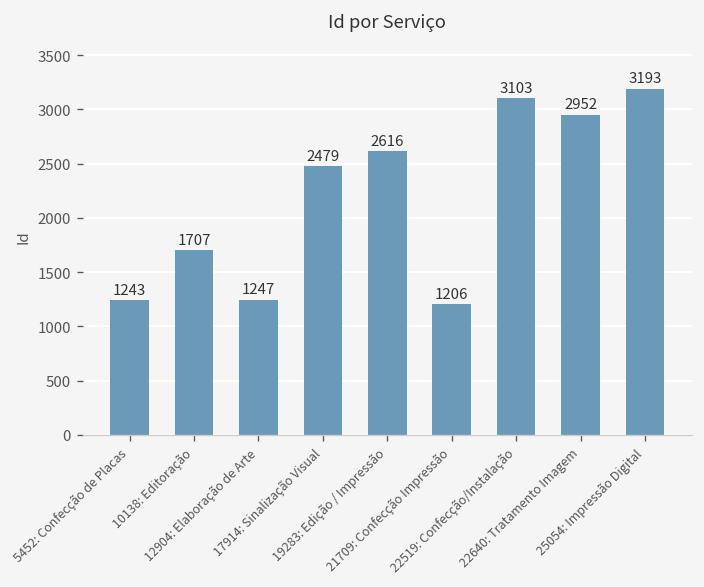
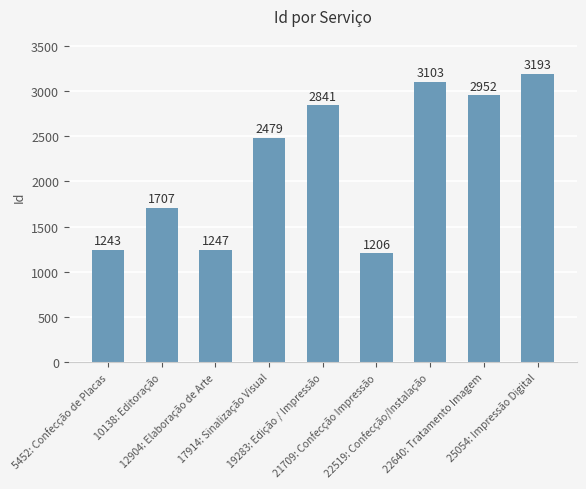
19283: Edição / Impressão: 2616 -> 2841
